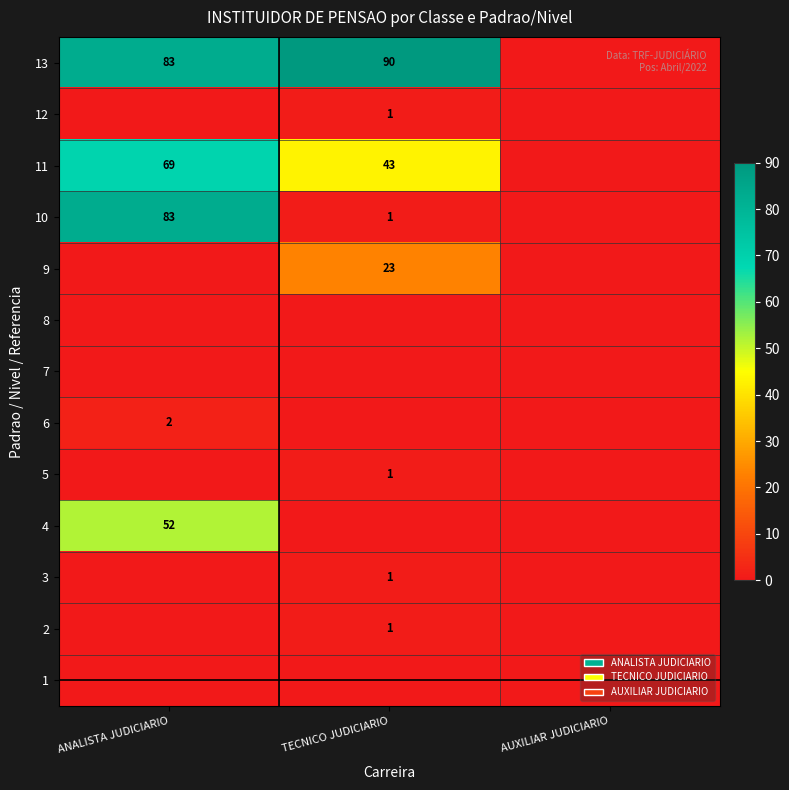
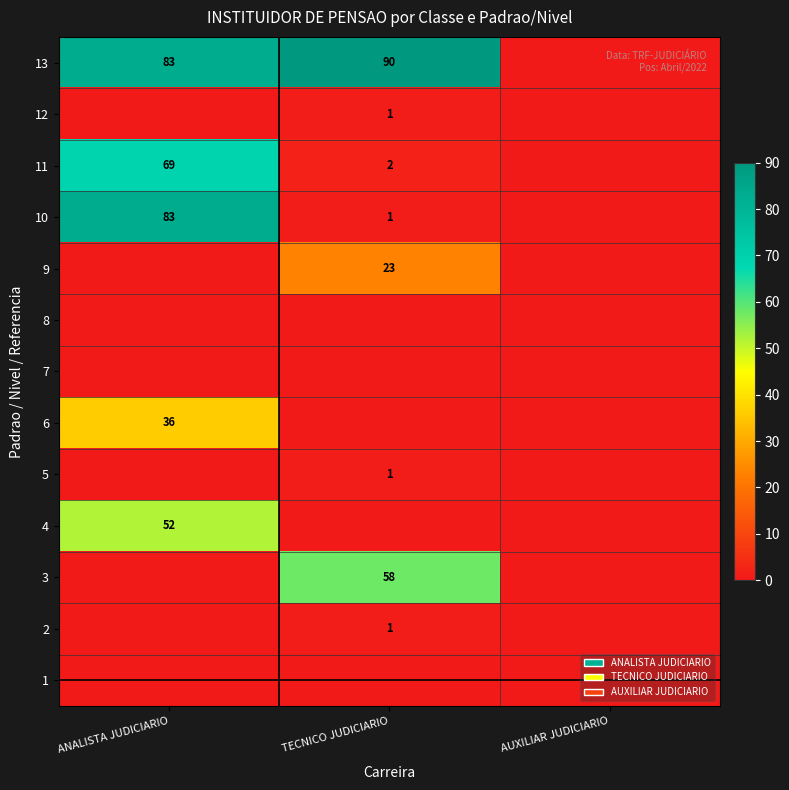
11, TECNICO JUDICIARIO: 43 -> 2
6, ANALISTA JUDICIARIO: 2 -> 36
3, TECNICO JUDICIARIO: 1 -> 58
